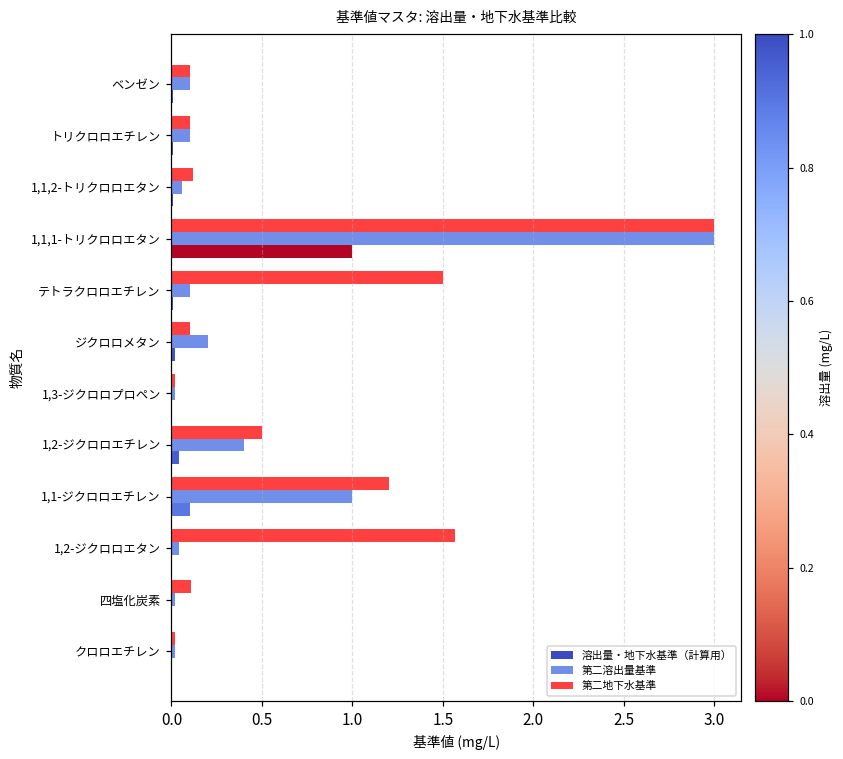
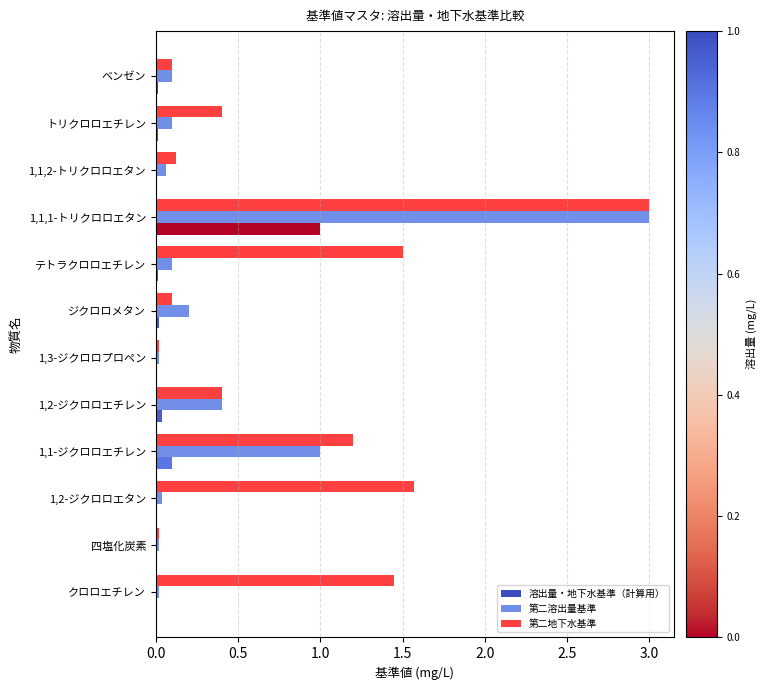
第二地下水基準, トリクロロエチレン: 0.1 -> 0.4
第二地下水基準, 1,2-ジクロロエチレン: 0.5 -> 0.4
第二地下水基準, 四塩化炭素: 0.11 -> 0.02
第二地下水基準, クロロエチレン: 0.02 -> 1.45
